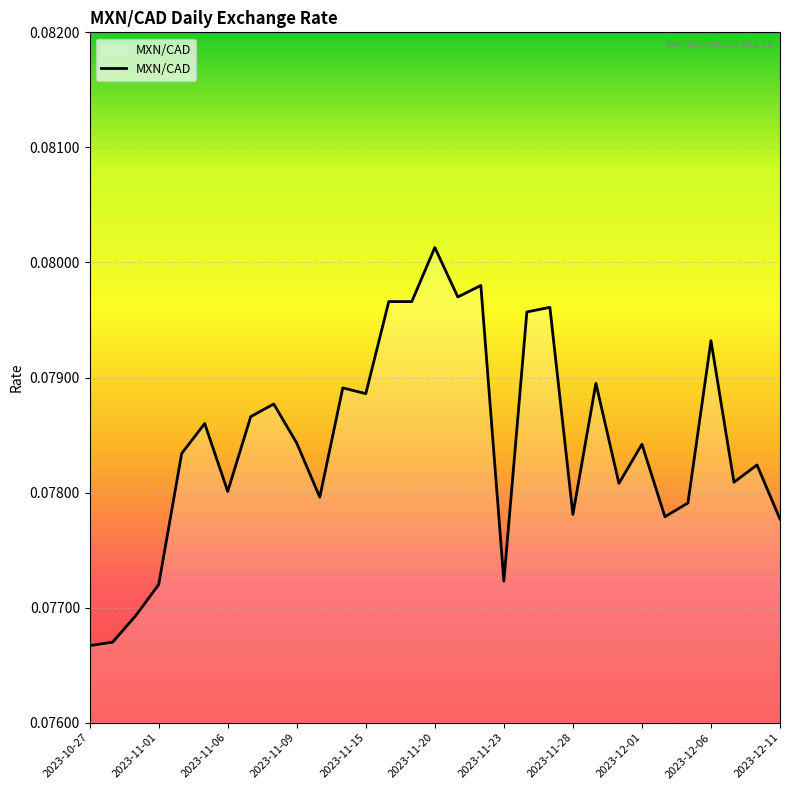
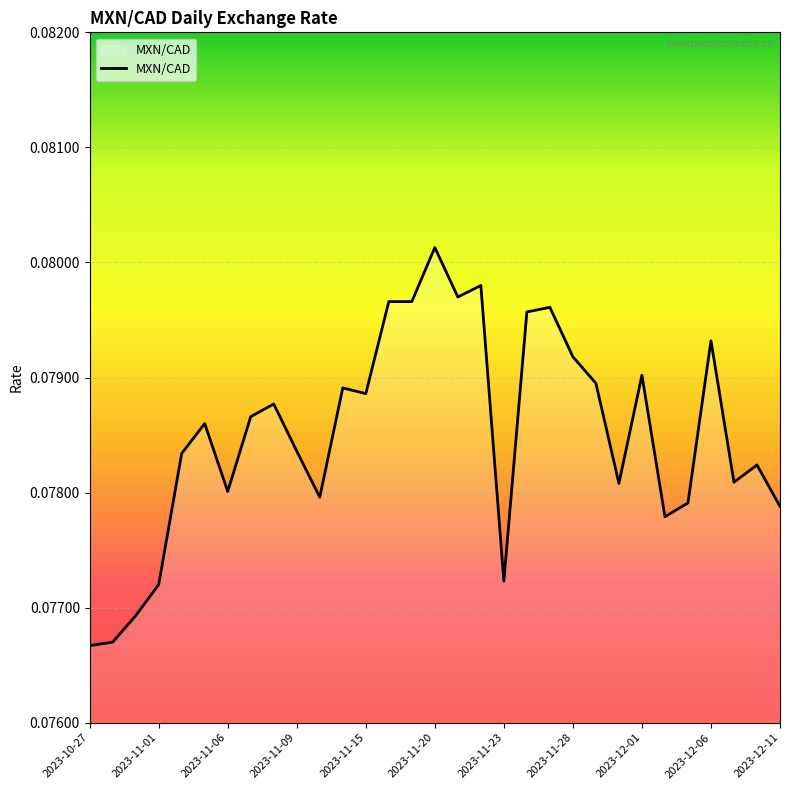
2023-11-09: 0.07843 -> 0.07836
2023-11-28: 0.07781 -> 0.07918
2023-12-01: 0.07842 -> 0.07902
2023-12-11: 0.07777 -> 0.07788
